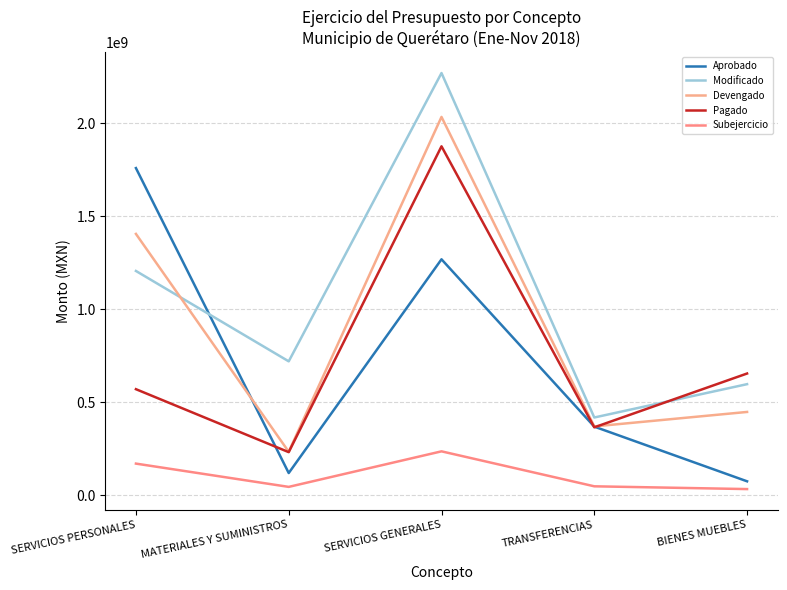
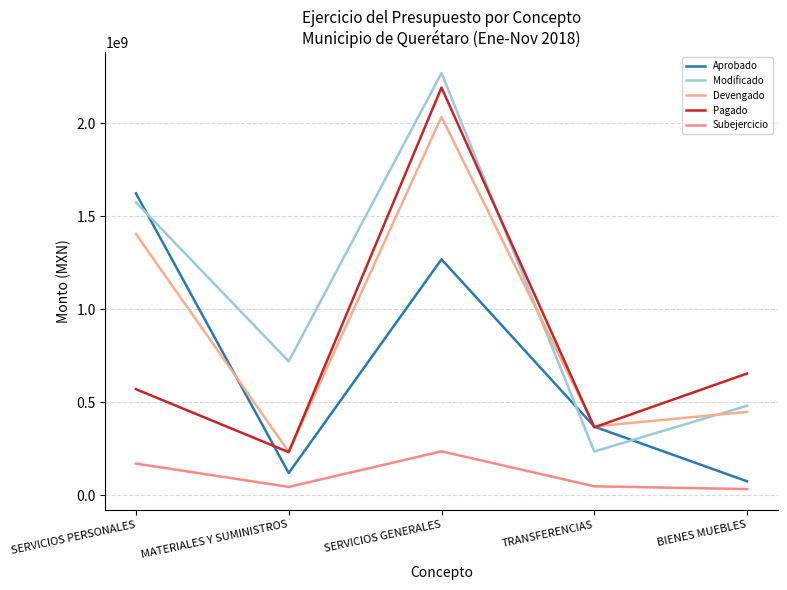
Aprobado, SERVICIOS PERSONALES: 1760000000 -> 1620000000
Modificado, SERVICIOS PERSONALES: 1210000000 -> 1570000000
Pagado, SERVICIOS GENERALES: 1880000000 -> 2190000000
Modificado, TRANSFERENCIAS: 420000000 -> 240000000
Modificado, BIENES MUEBLES: 600000000 -> 480000000
